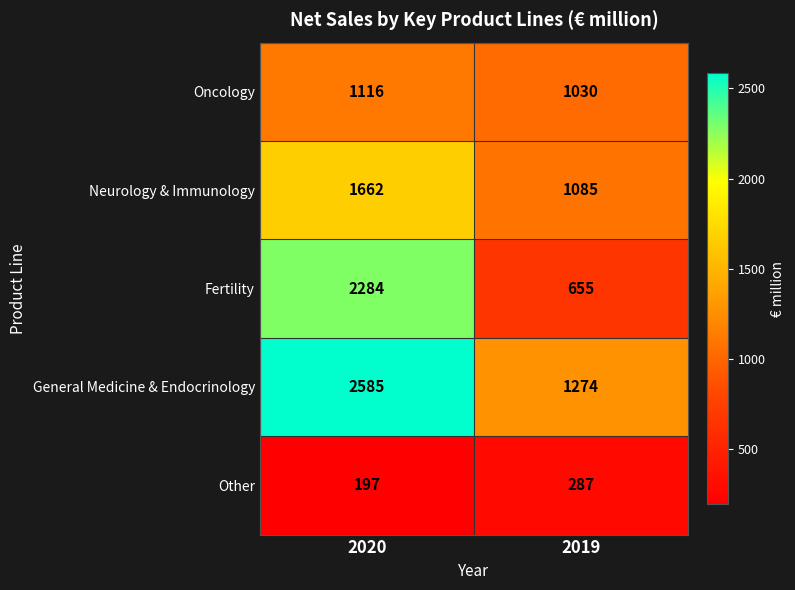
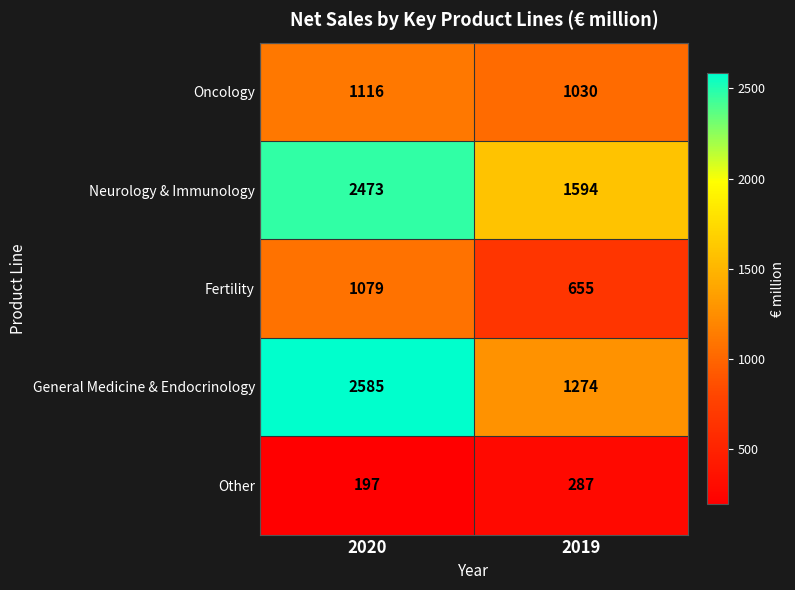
Neurology & Immunology, 2020: 1662 -> 2473
Neurology & Immunology, 2019: 1085 -> 1594
Fertility, 2020: 2284 -> 1079
